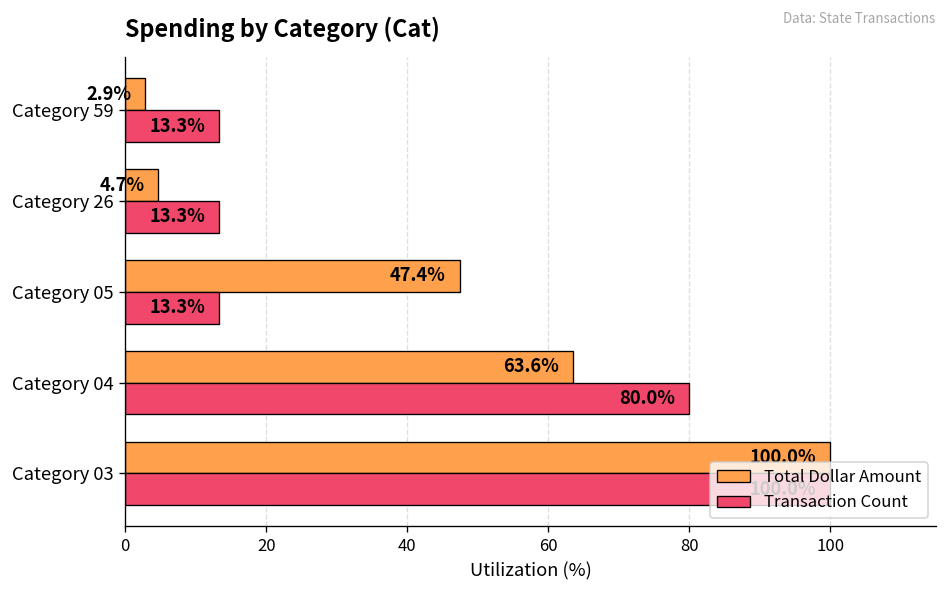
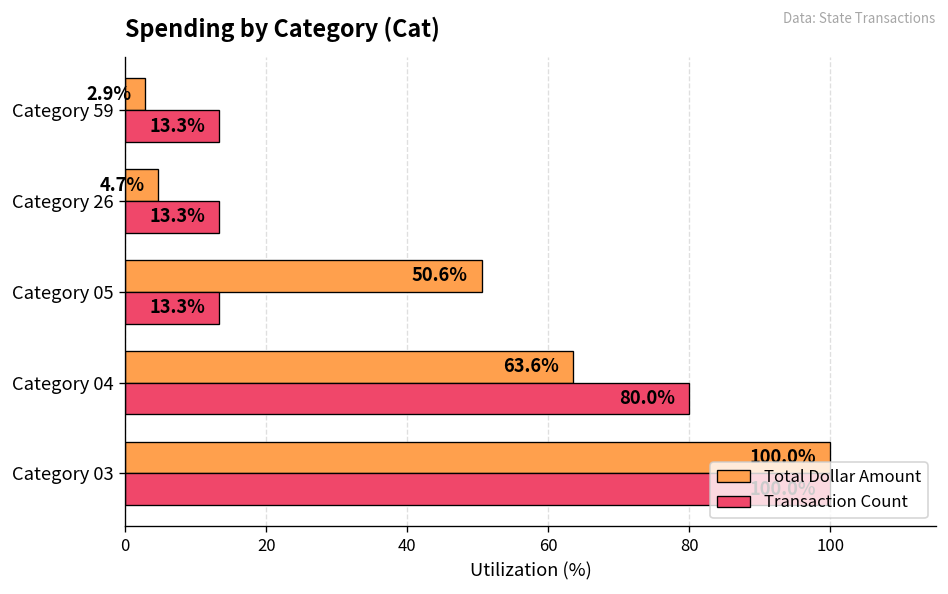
Total Dollar Amount, Category 05: 47.4% -> 50.6%
